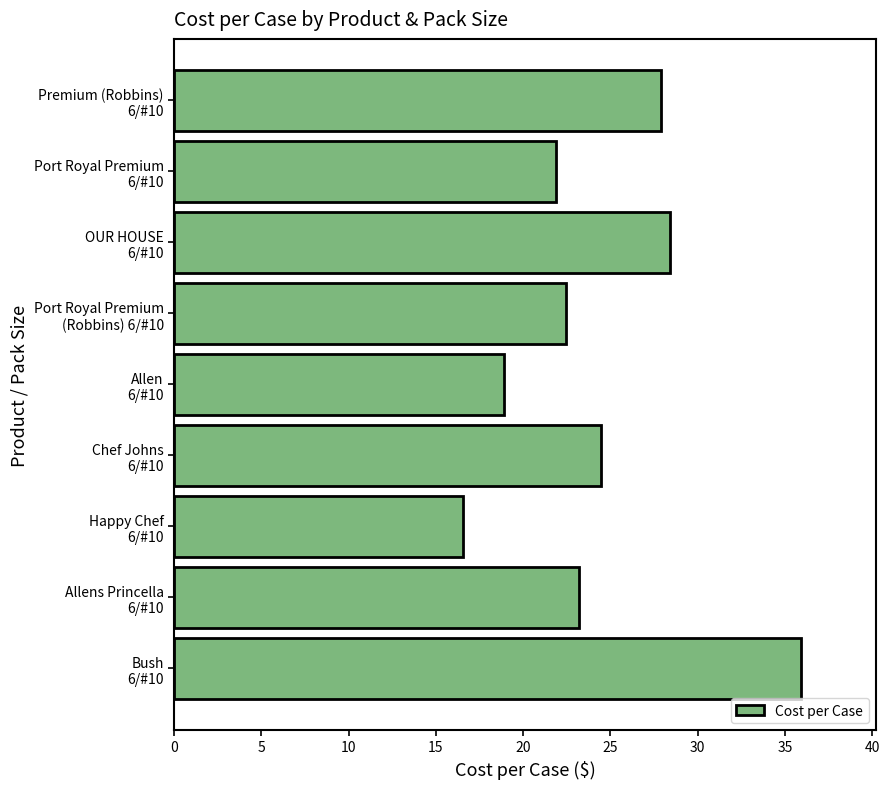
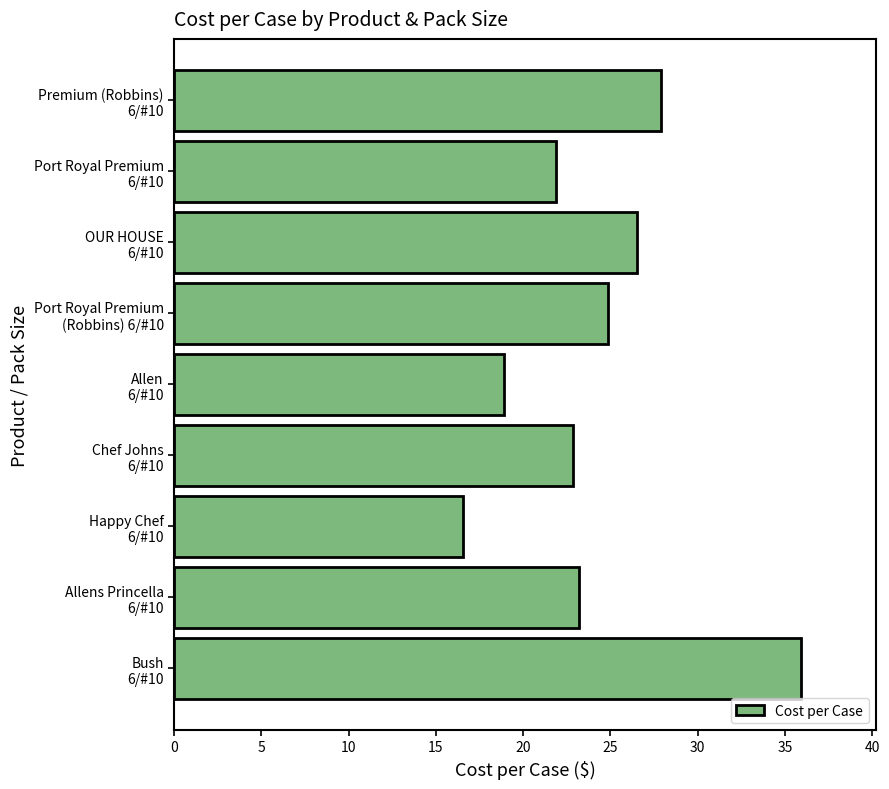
OUR HOUSE 6/#10: 28.4 -> 26.5
Port Royal Premium (Robbins) 6/#10: 22.5 -> 24.9
Chef Johns 6/#10: 24.5 -> 22.9
